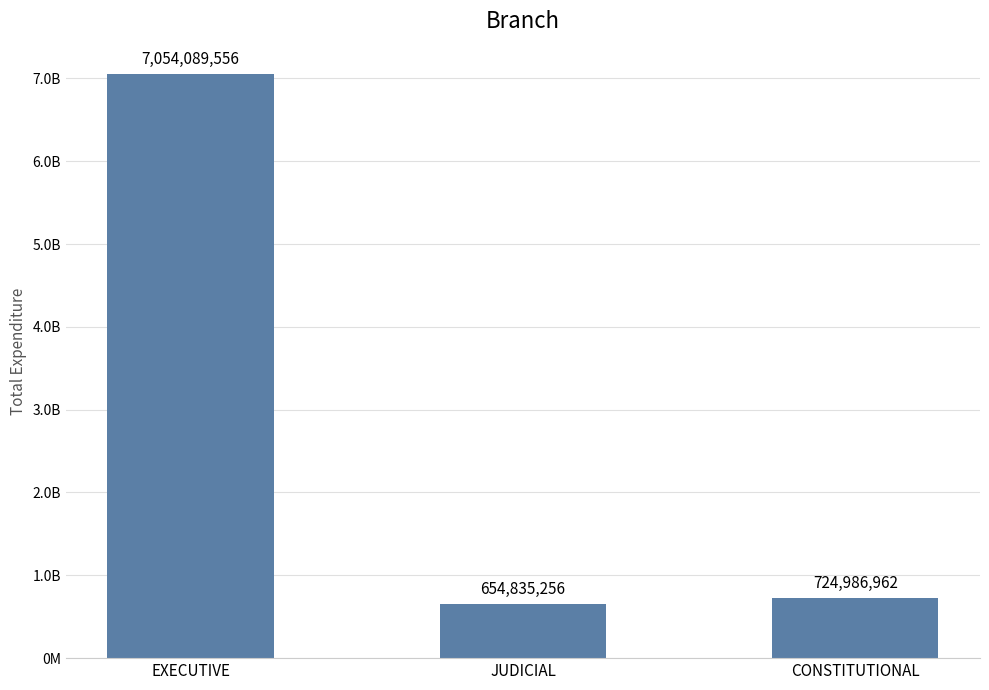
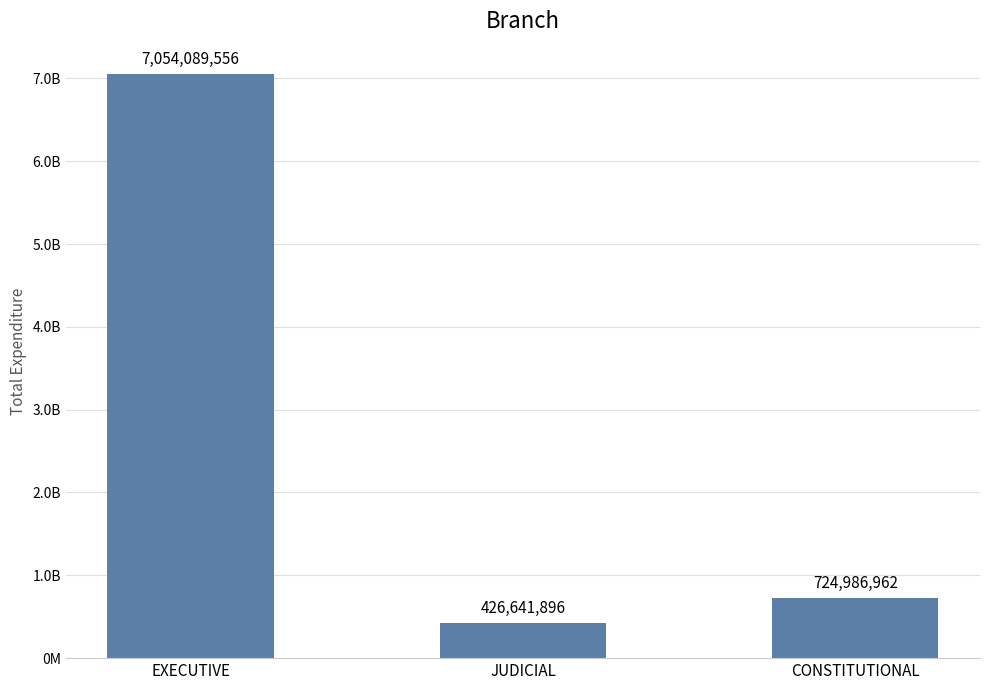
JUDICIAL: 654,835,256 -> 426,641,896
